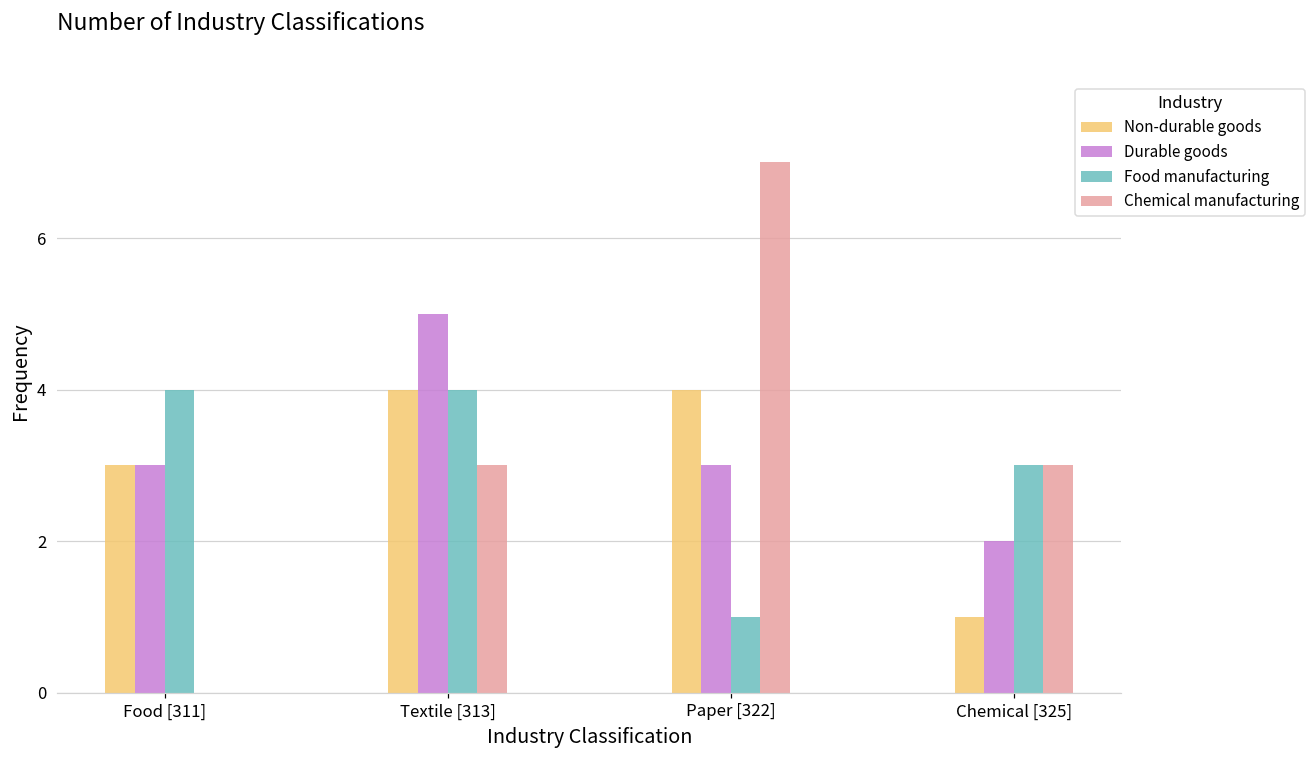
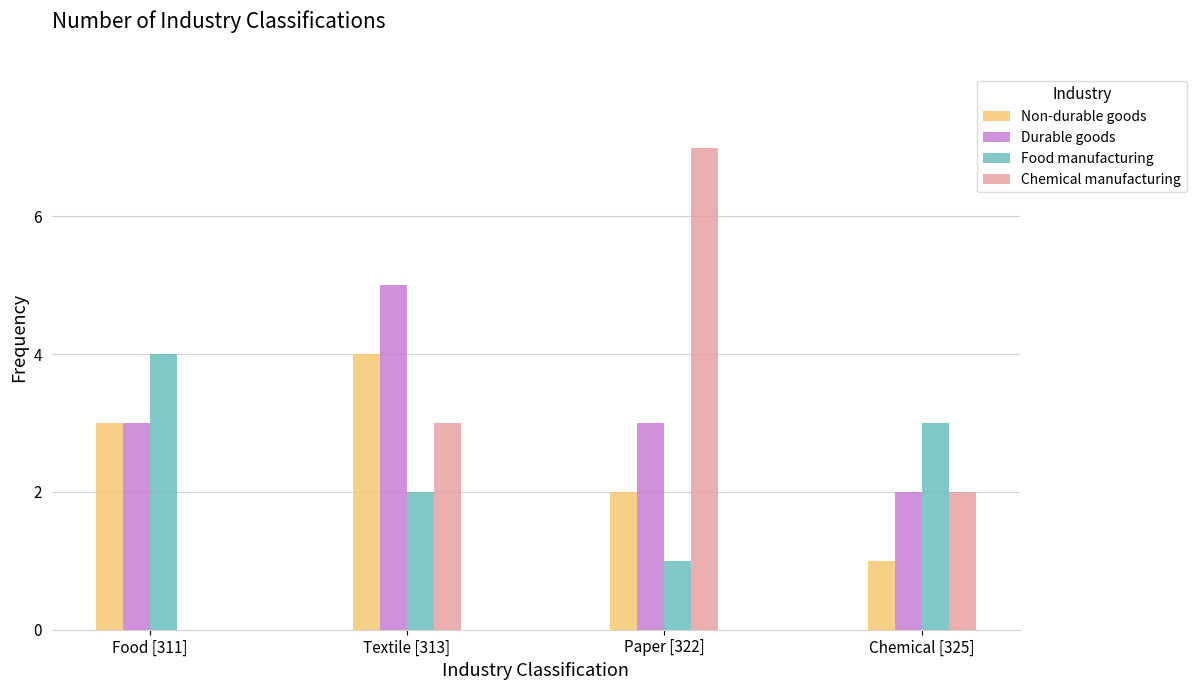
Food manufacturing, Textile [313]: 4 -> 2
Non-durable goods, Paper [322]: 4 -> 2
Chemical manufacturing, Chemical [325]: 3 -> 2
